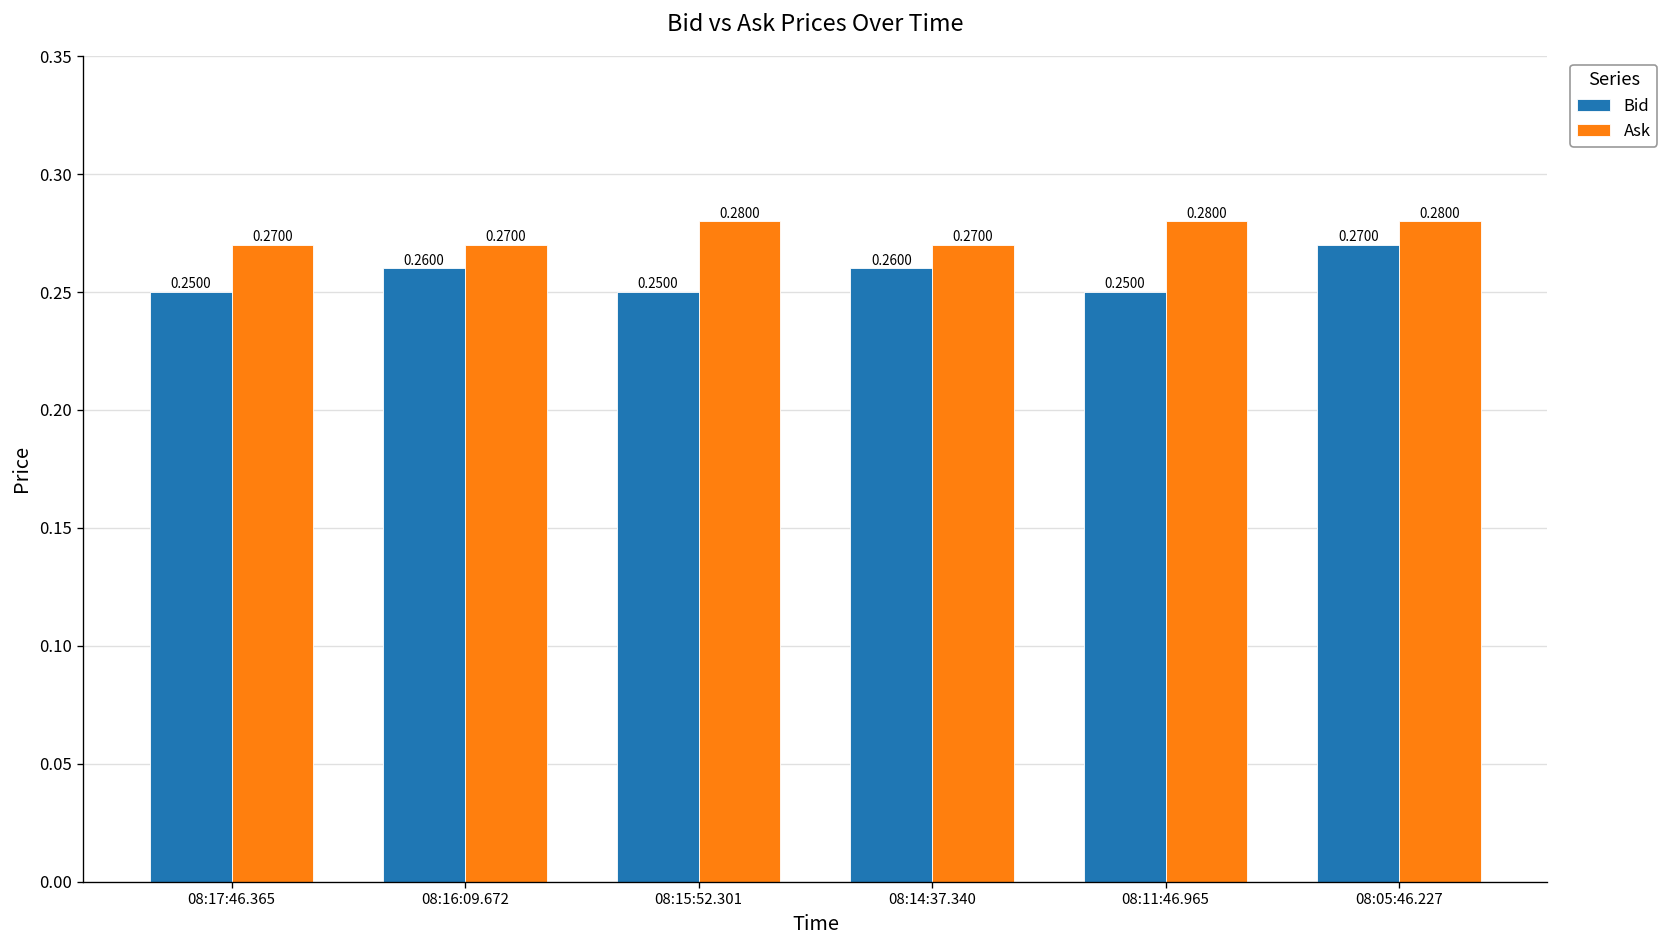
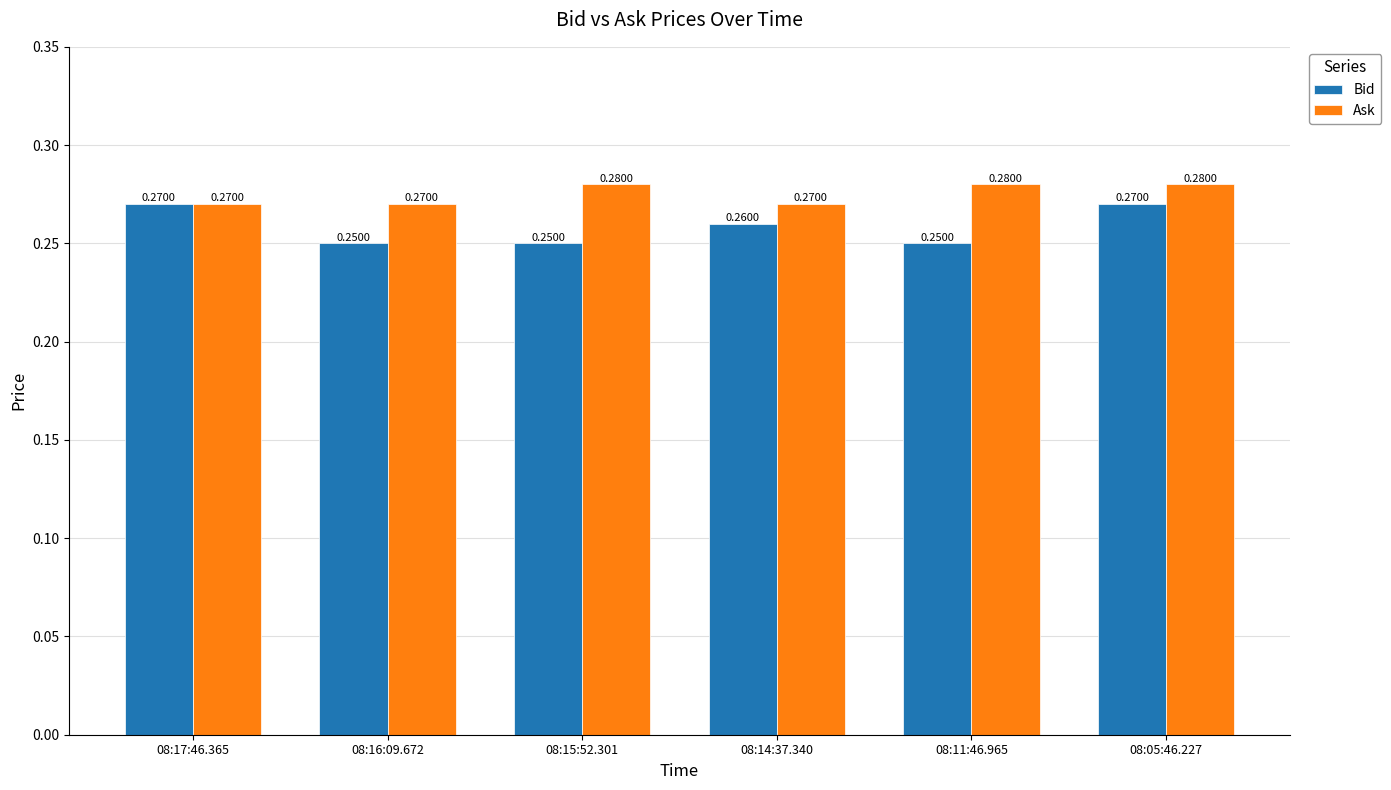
Bid, 08:17:46.365: 0.2500 -> 0.2700
Bid, 08:16:09.672: 0.2600 -> 0.2500
